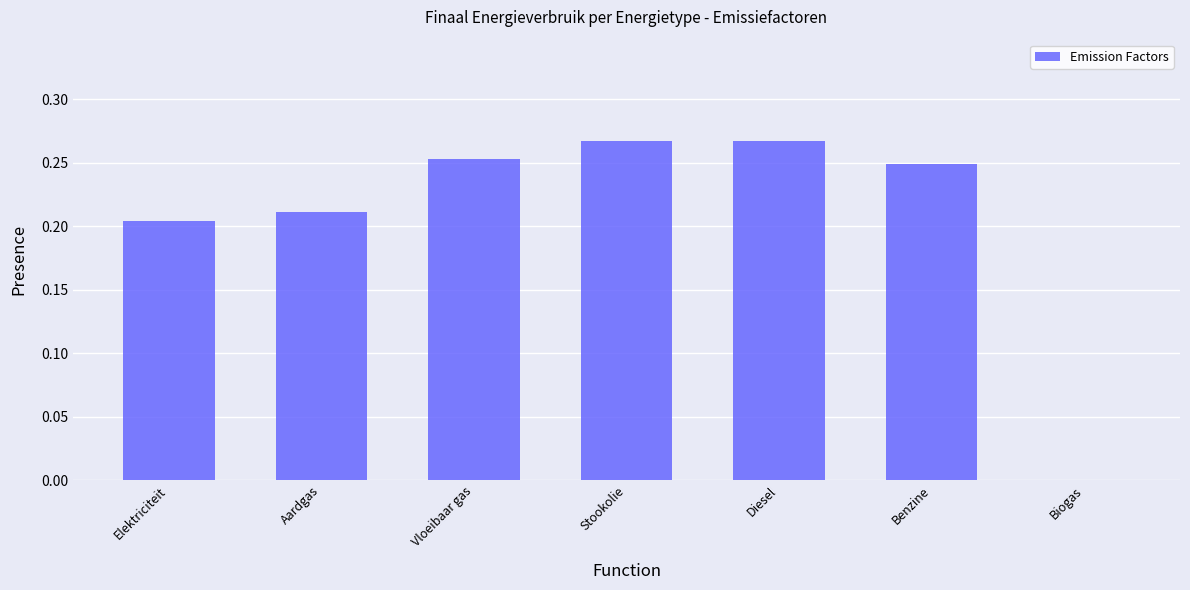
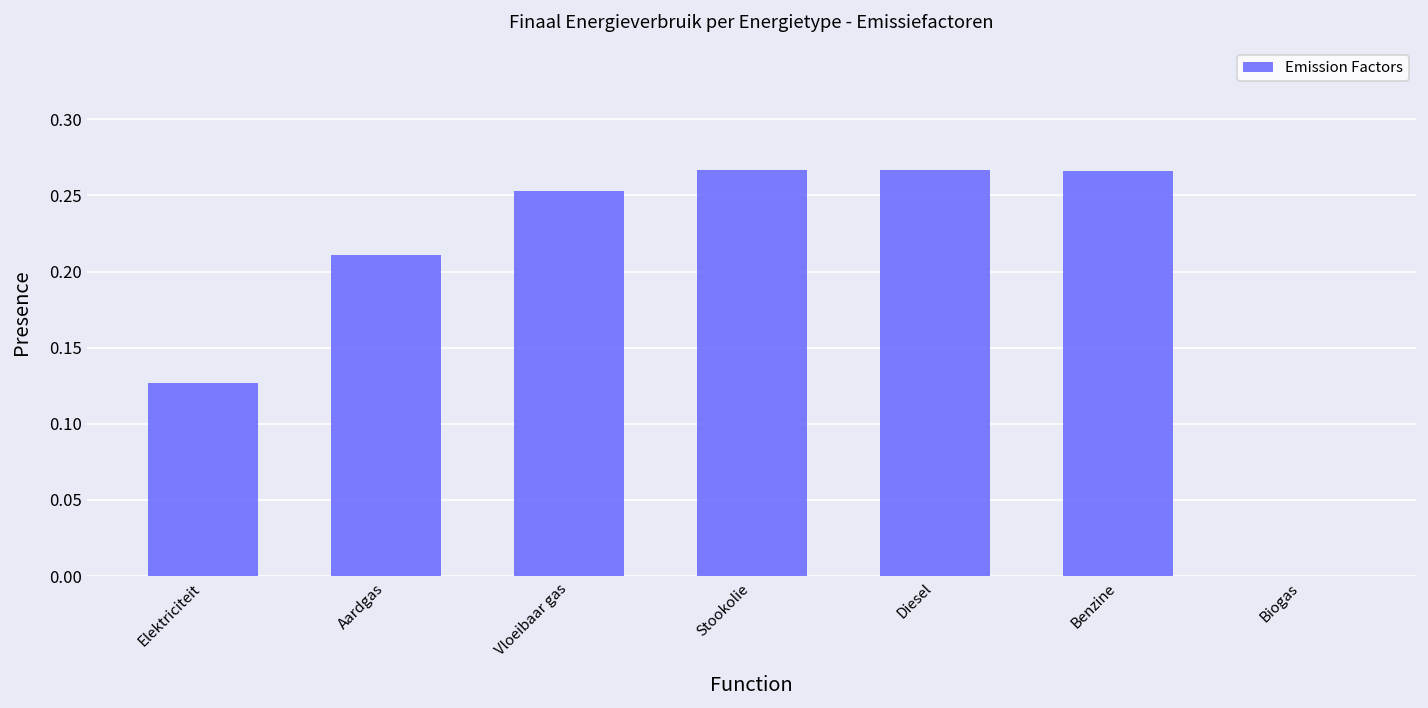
Elektriciteit: 0.204 -> 0.127
Benzine: 0.249 -> 0.266
